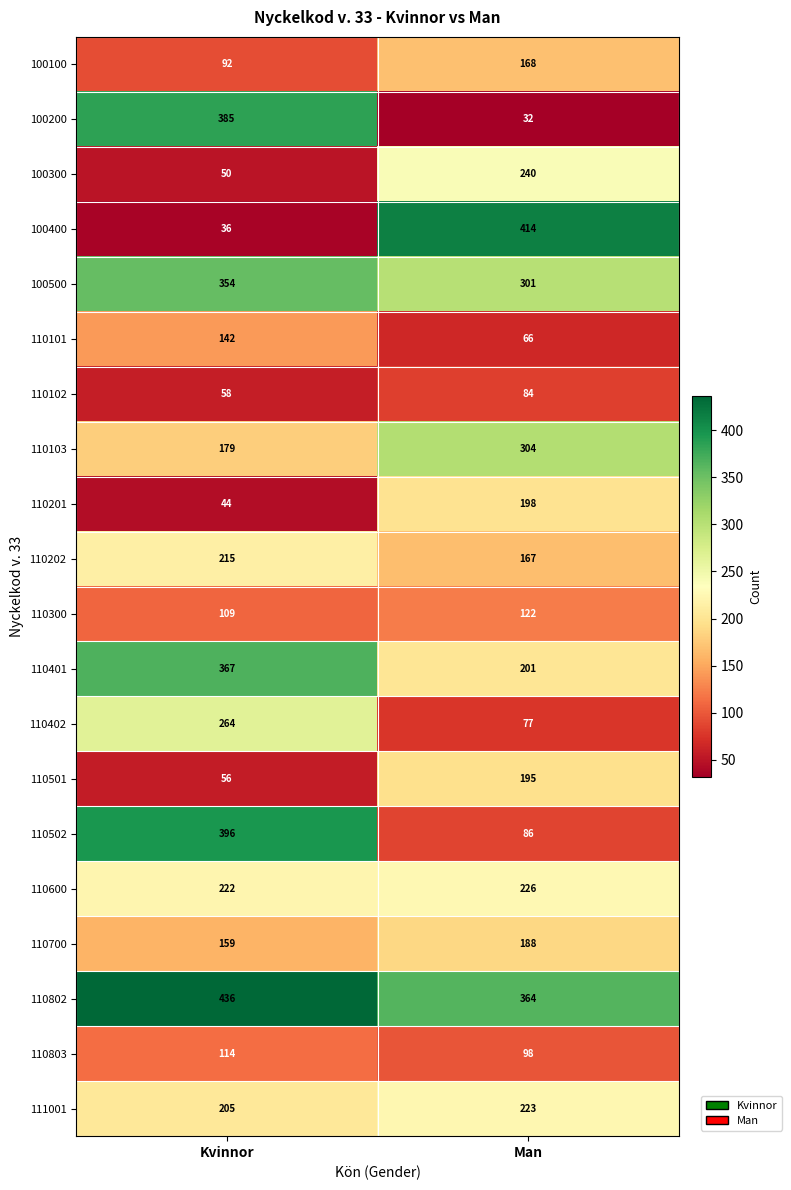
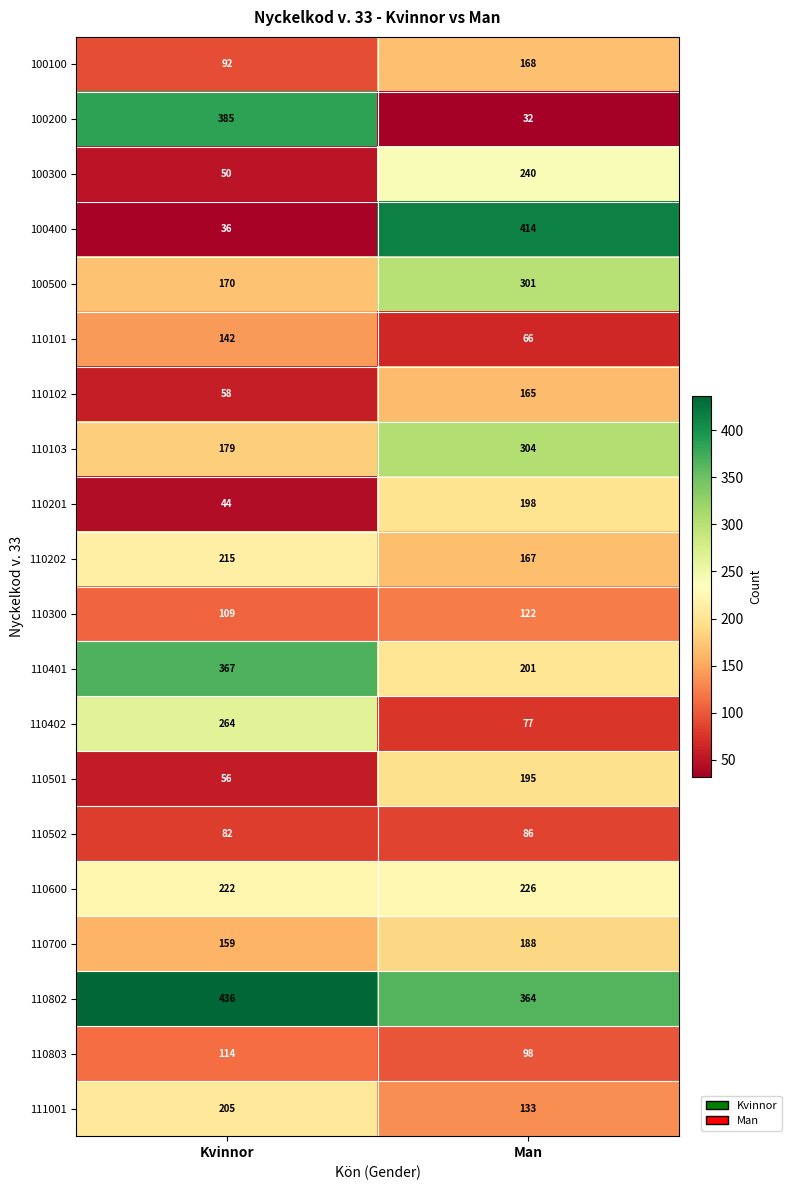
100500, Kvinnor: 354 -> 170
110102, Man: 84 -> 165
110502, Kvinnor: 396 -> 82
111001, Man: 223 -> 133
